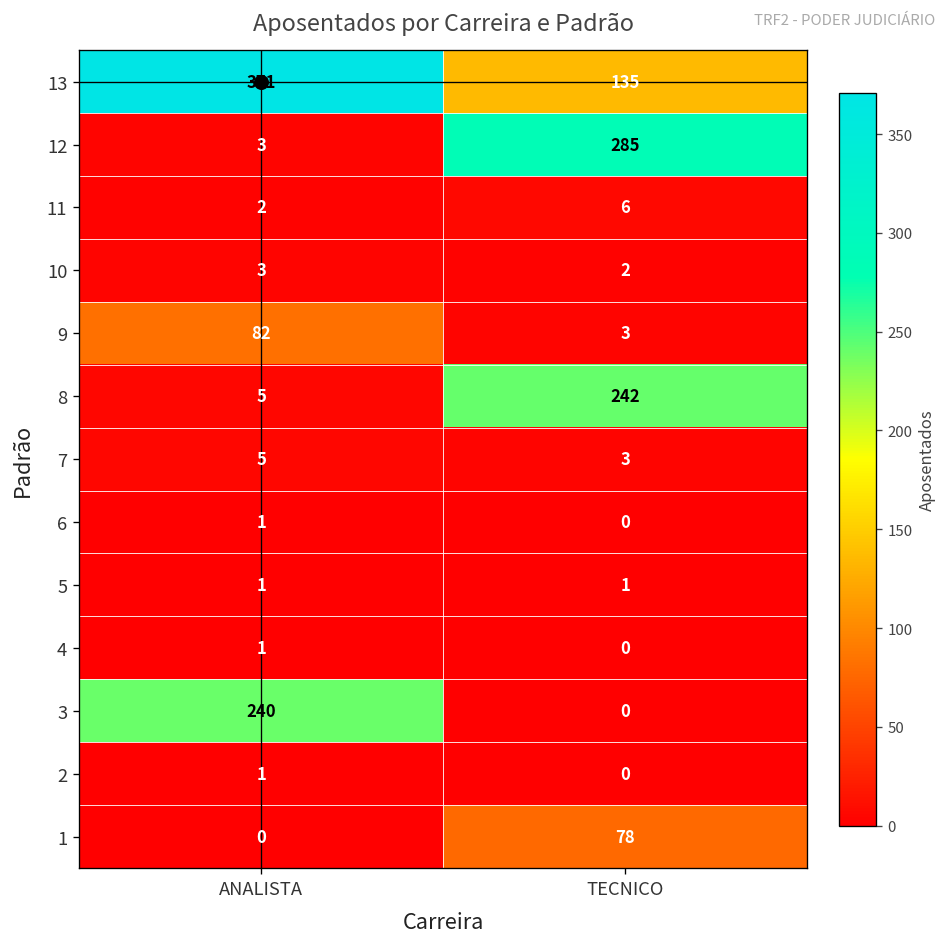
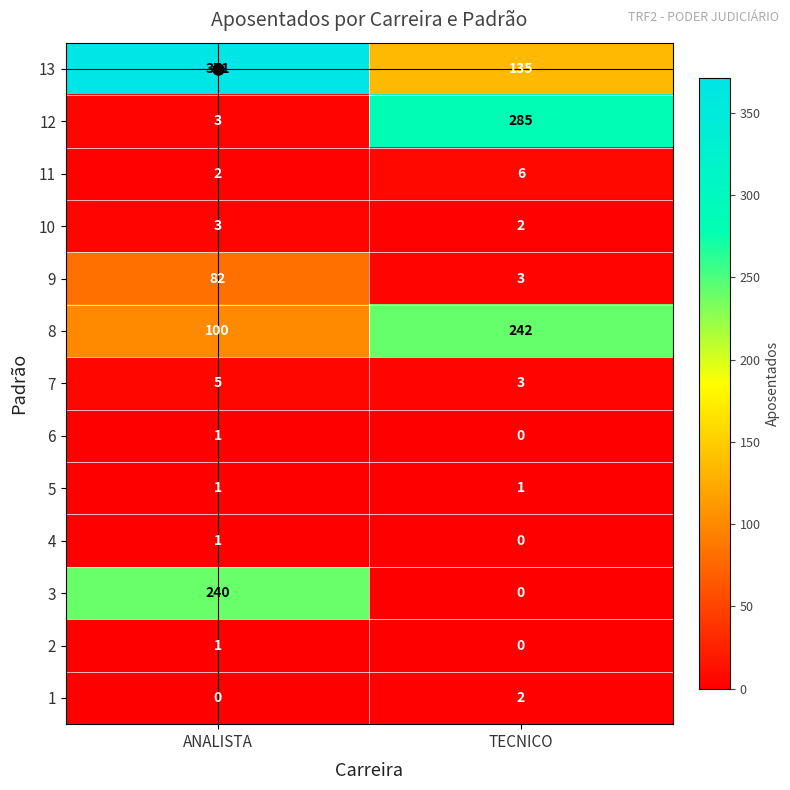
8, ANALISTA: 5 -> 100
1, TECNICO: 78 -> 2
